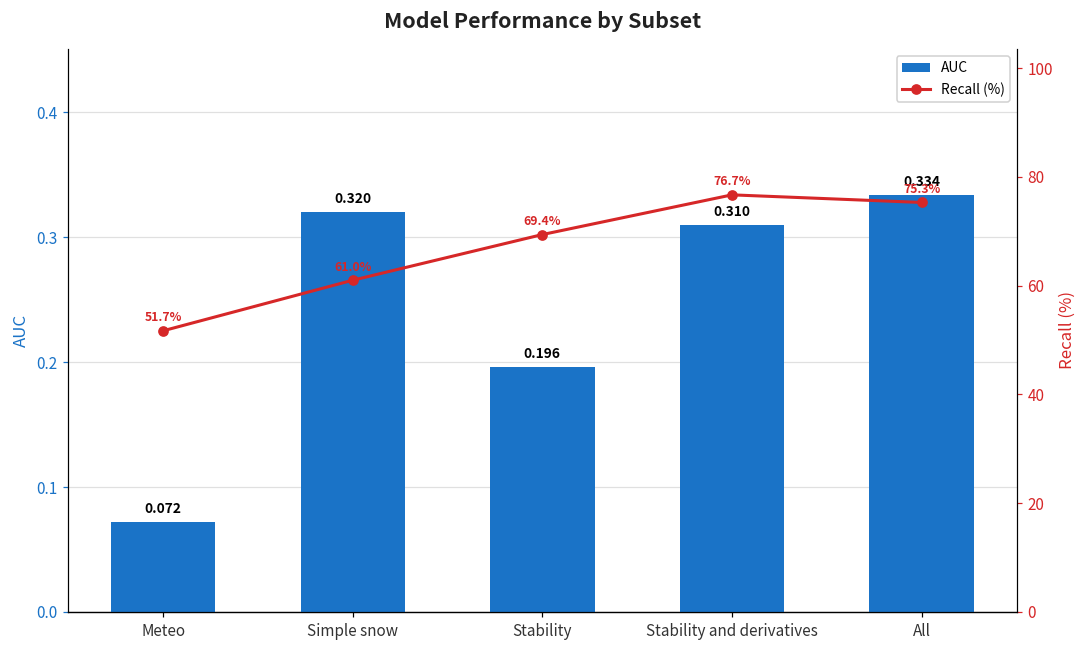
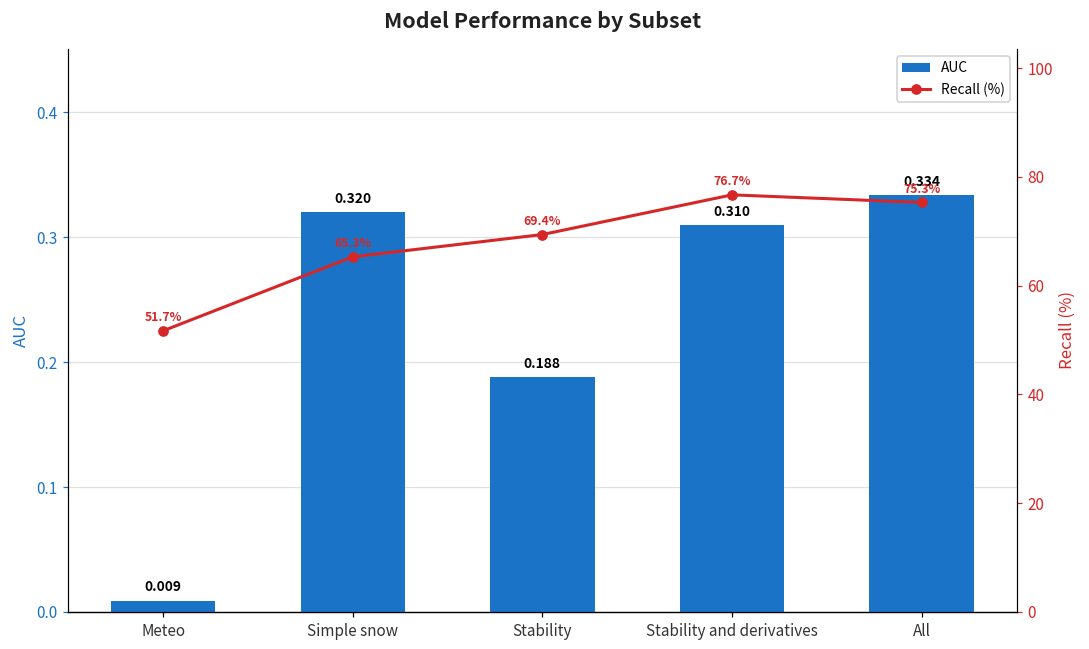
AUC, Meteo: 0.072 -> 0.009
AUC, Stability: 0.196 -> 0.188
Recall (%), Simple snow: 61.0% -> 65.3%
